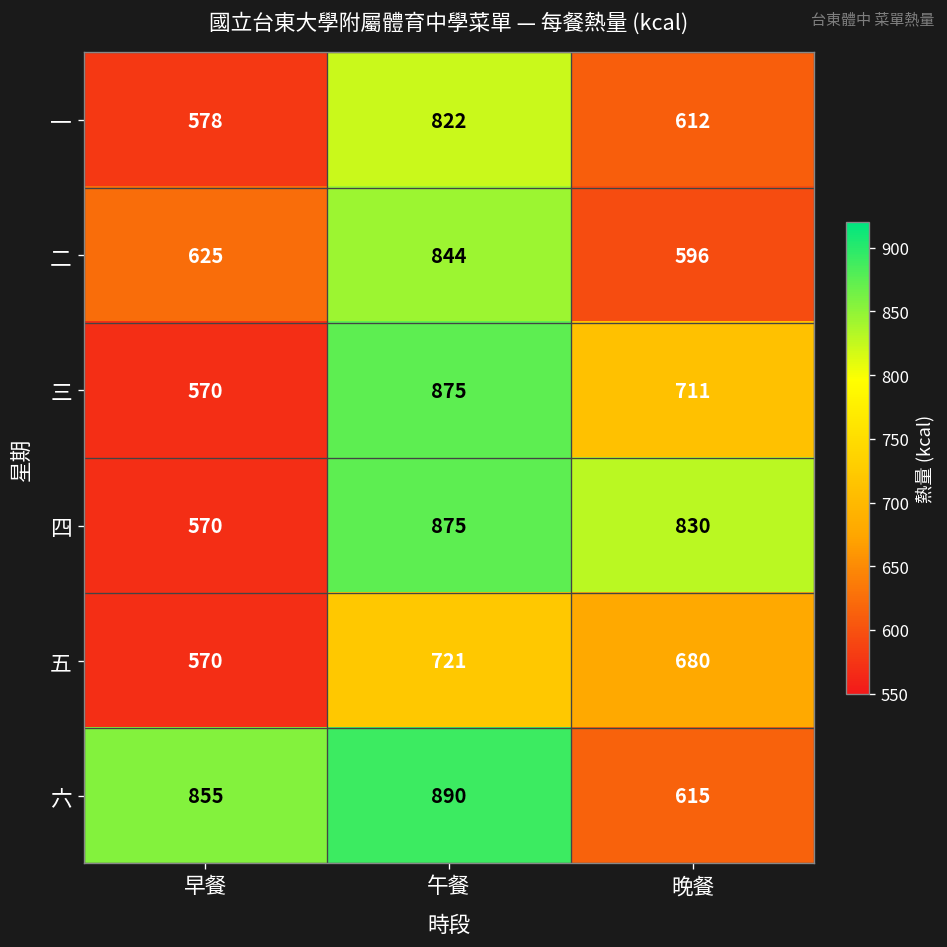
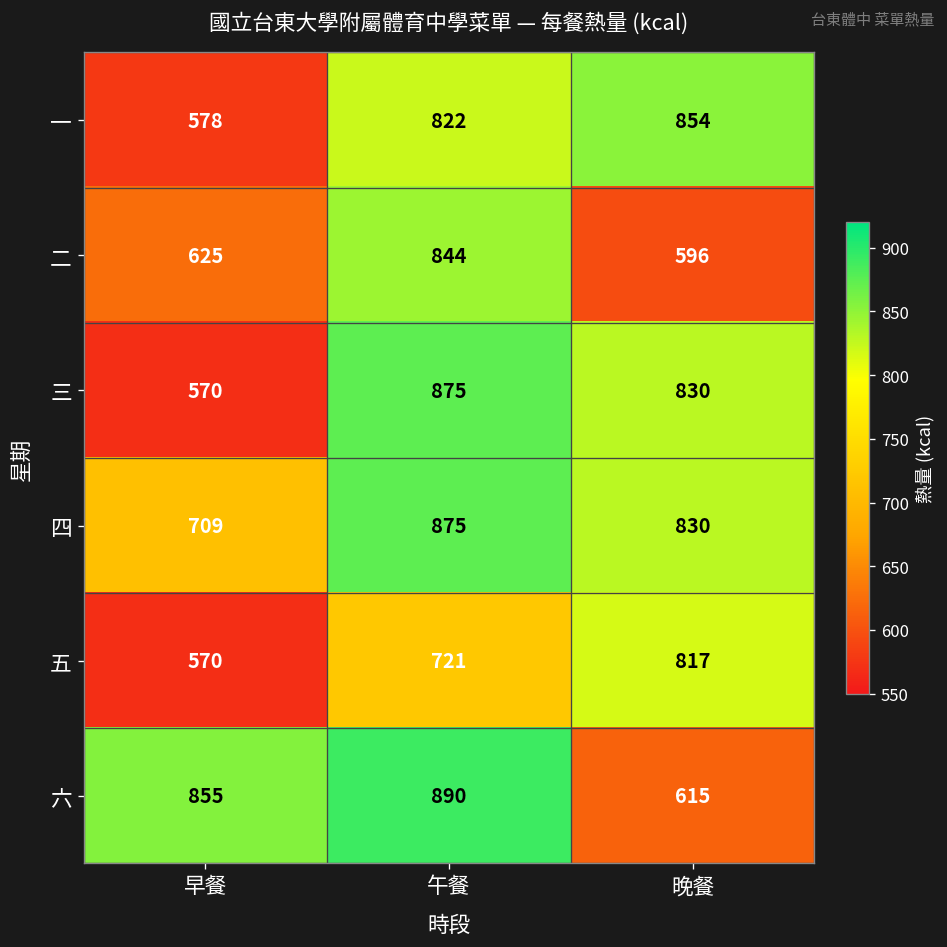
一, 晚餐: 612 -> 854
三, 晚餐: 711 -> 830
四, 早餐: 570 -> 709
五, 晚餐: 680 -> 817
